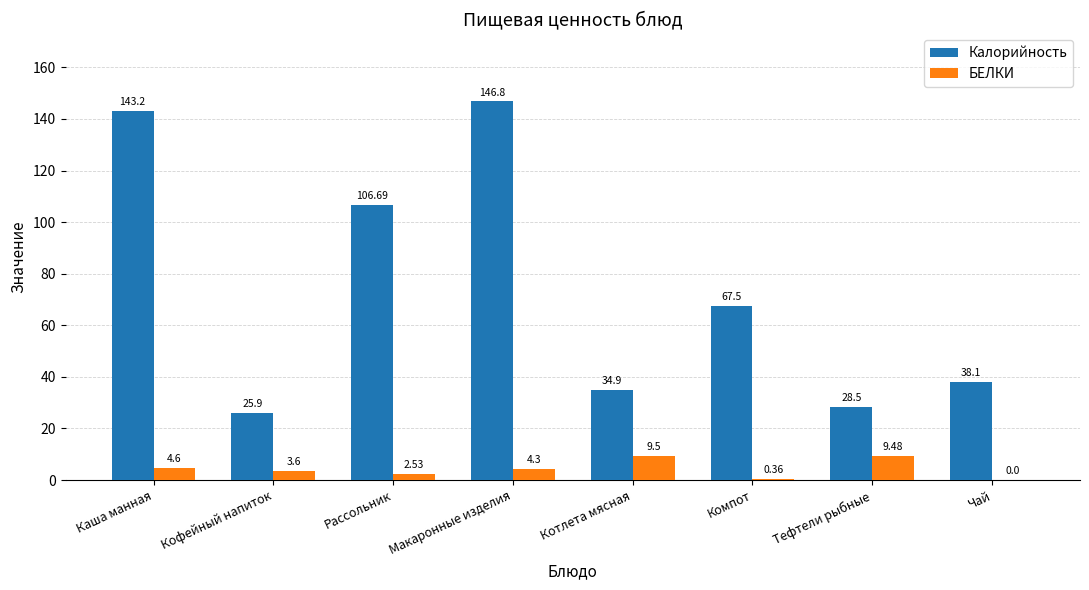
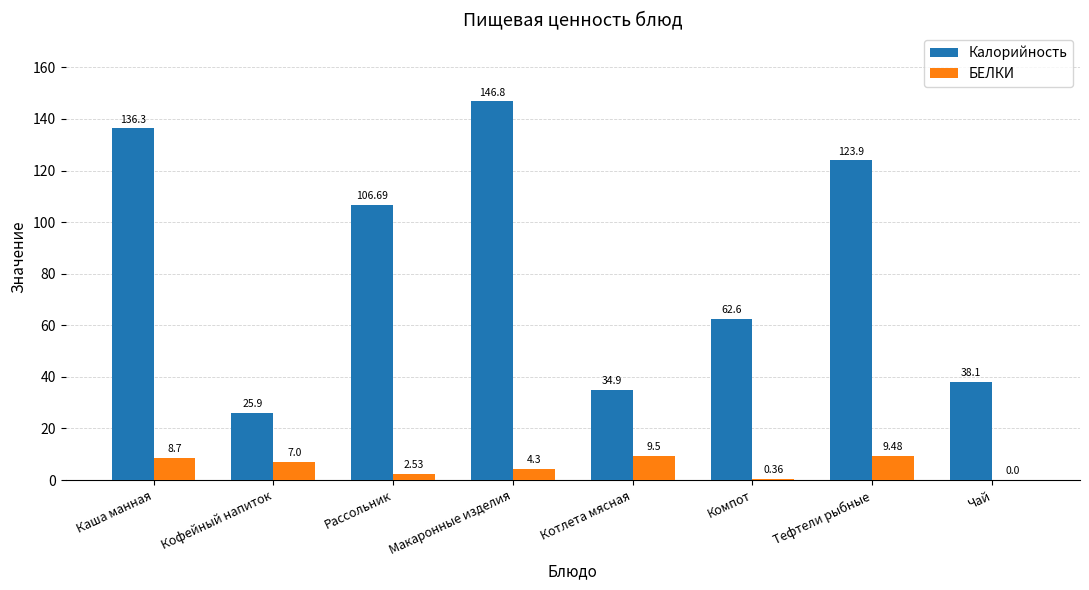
Калорийность, Каша манная: 143.2 -> 136.3
БЕЛКИ, Каша манная: 4.6 -> 8.7
БЕЛКИ, Кофейный напиток: 3.6 -> 7.0
Калорийность, Компот: 67.5 -> 62.6
Калорийность, Тефтели рыбные: 28.5 -> 123.9
